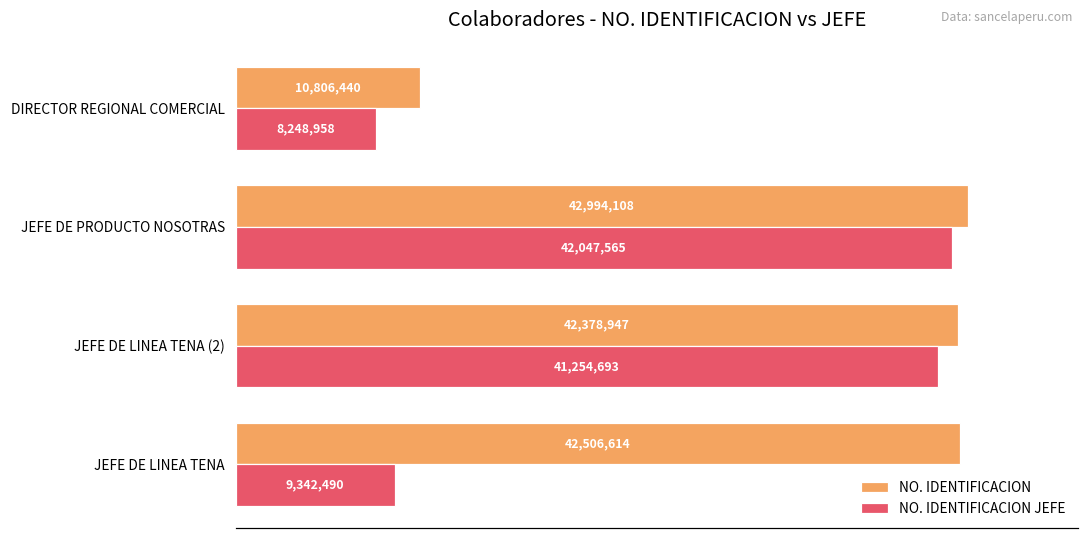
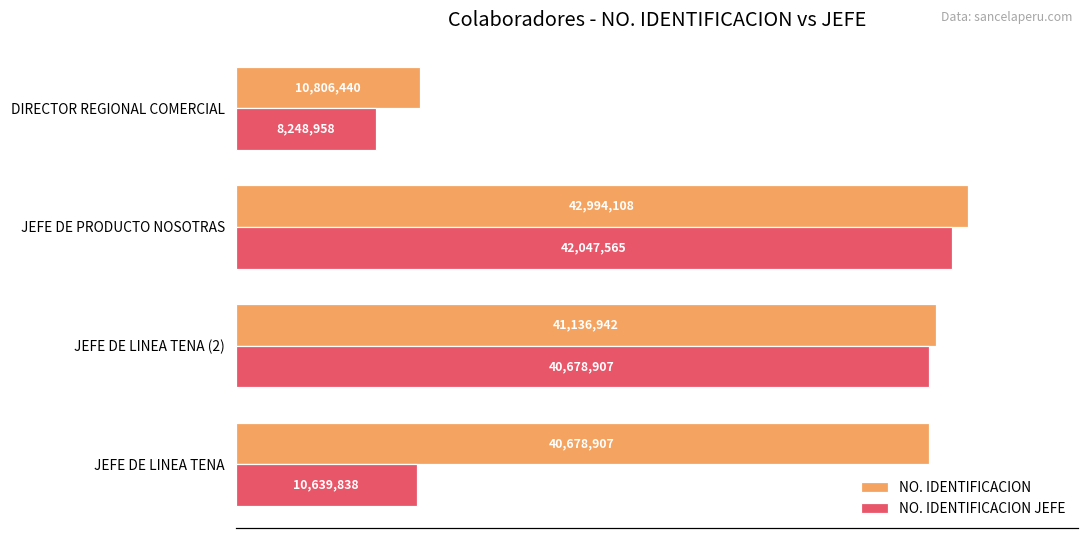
NO. IDENTIFICACION, JEFE DE LINEA TENA (2): 42,378,947 -> 41,136,942
NO. IDENTIFICACION JEFE, JEFE DE LINEA TENA (2): 41,254,693 -> 40,678,907
NO. IDENTIFICACION, JEFE DE LINEA TENA: 42,506,614 -> 40,678,907
NO. IDENTIFICACION JEFE, JEFE DE LINEA TENA: 9,342,490 -> 10,639,838
